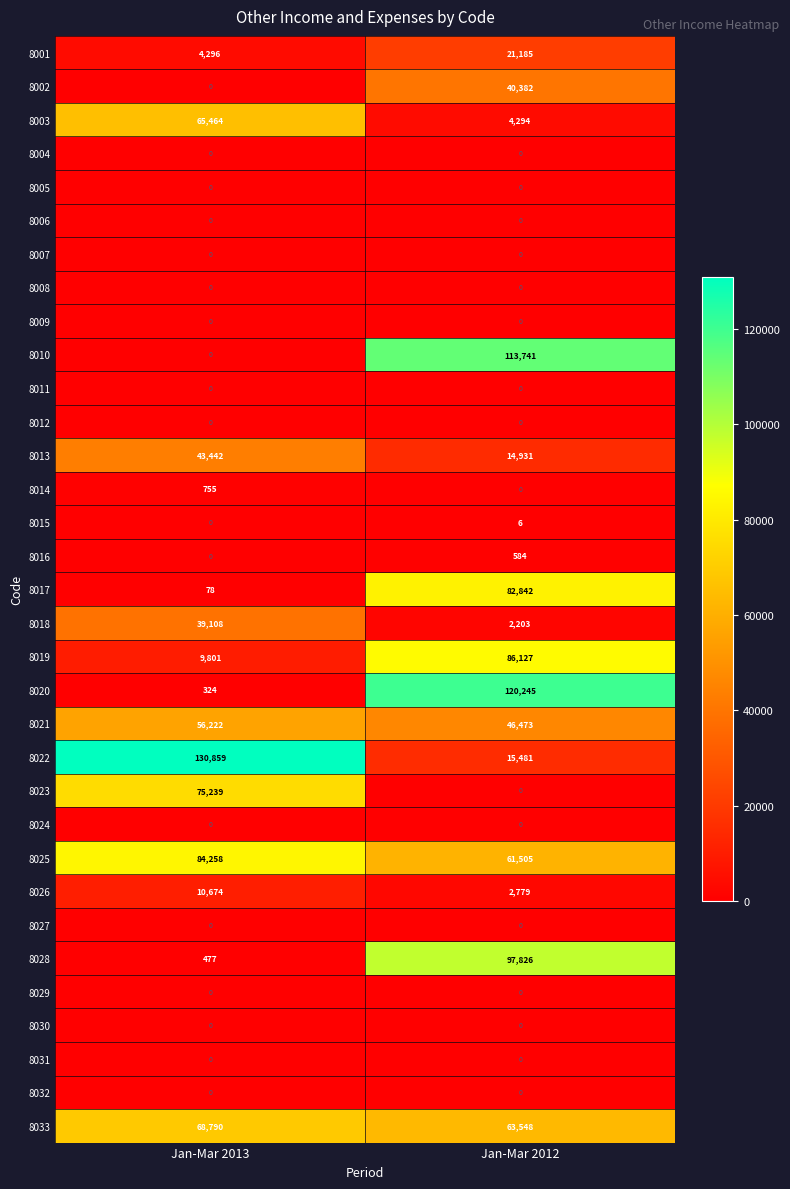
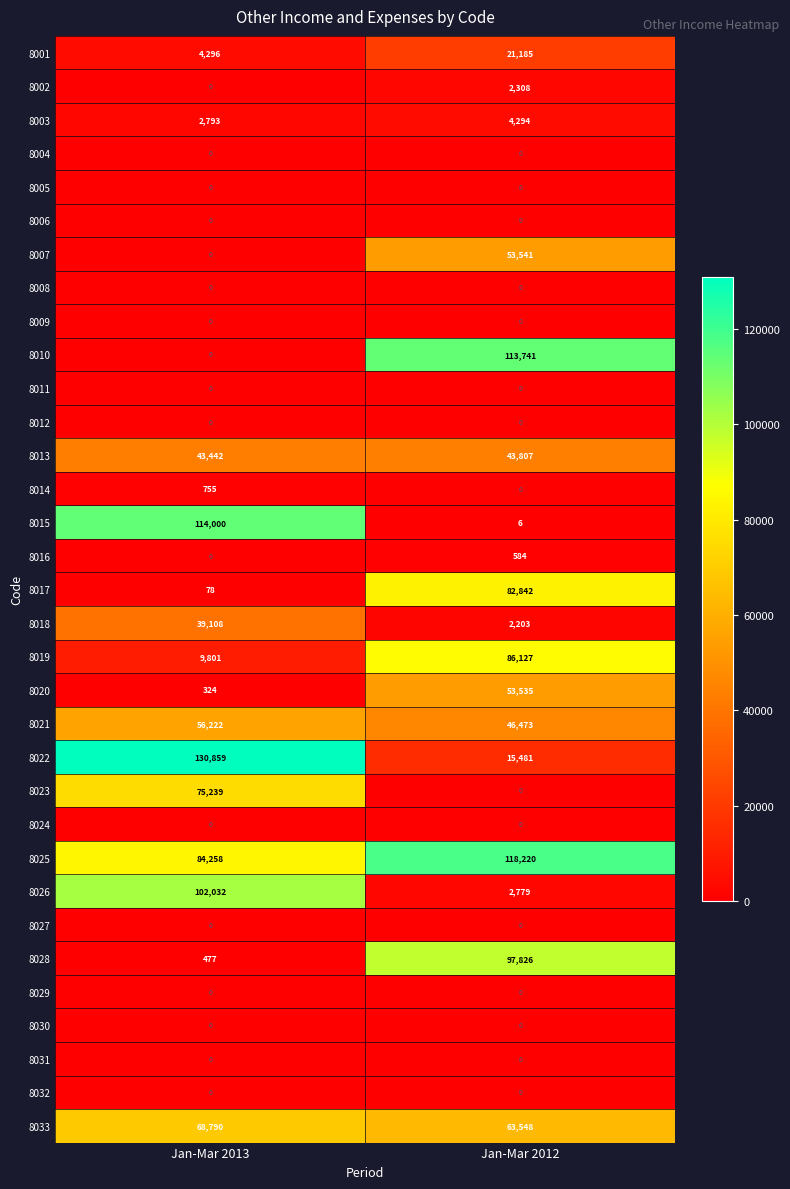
8002, Jan-Mar 2012: 40,382 -> 2,308
8003, Jan-Mar 2013: 65,464 -> 2,793
8007, Jan-Mar 2012: 0 -> 53,541
8013, Jan-Mar 2012: 14,931 -> 43,807
8015, Jan-Mar 2013: 0 -> 114,000
8020, Jan-Mar 2012: 120,245 -> 53,535
8025, Jan-Mar 2012: 61,505 -> 118,220
8026, Jan-Mar 2013: 10,674 -> 102,032
